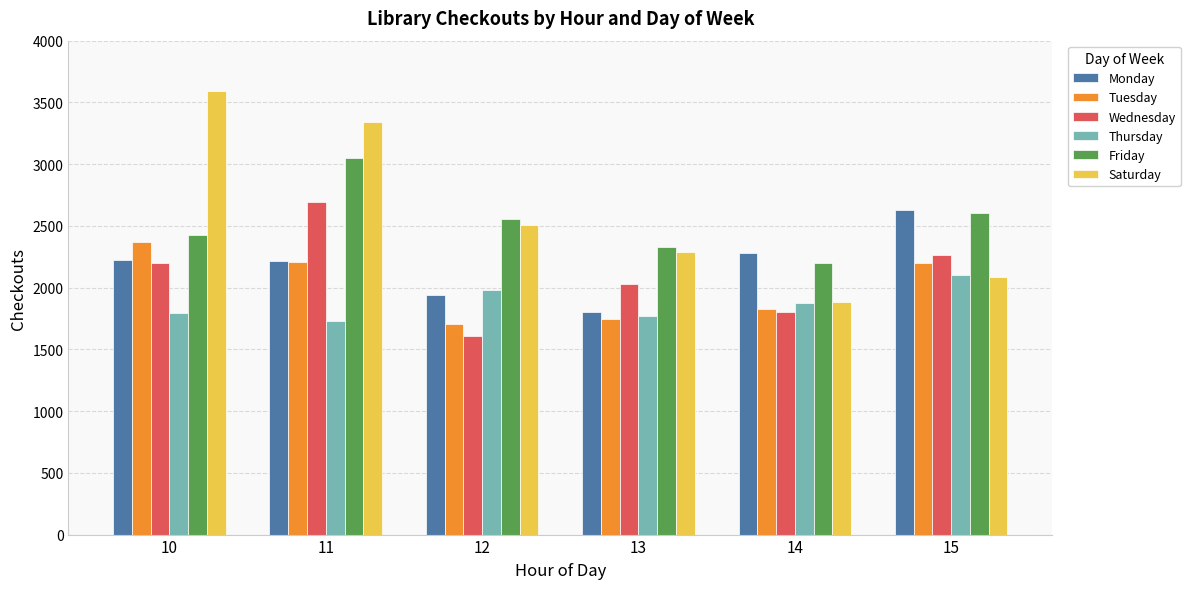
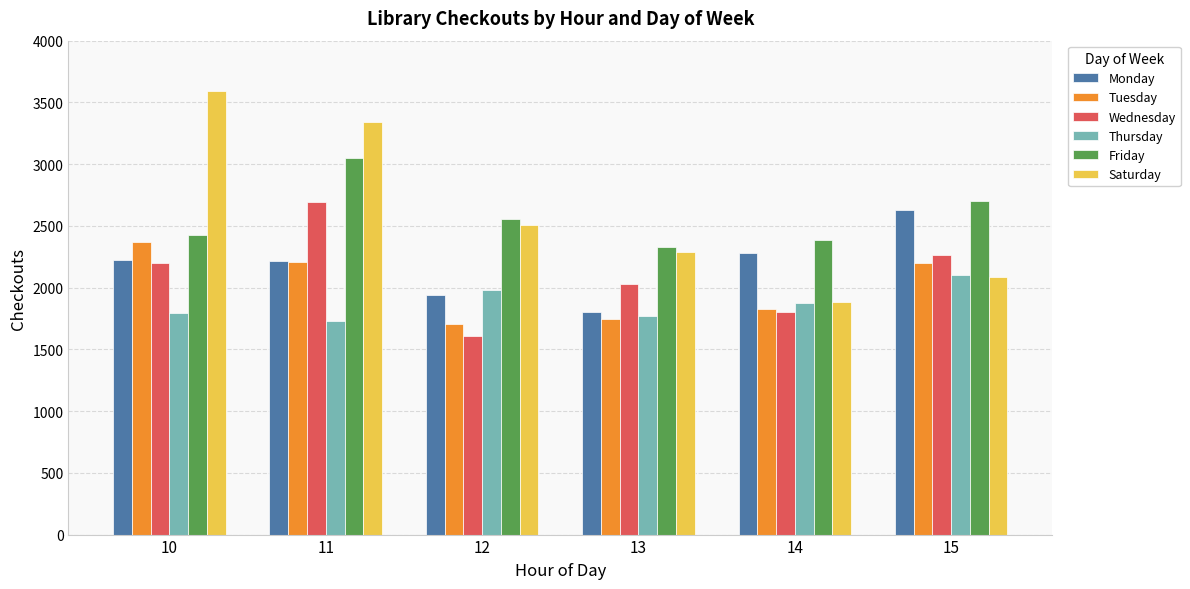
Friday, 14: 2200 -> 2380
Friday, 15: 2610 -> 2700
